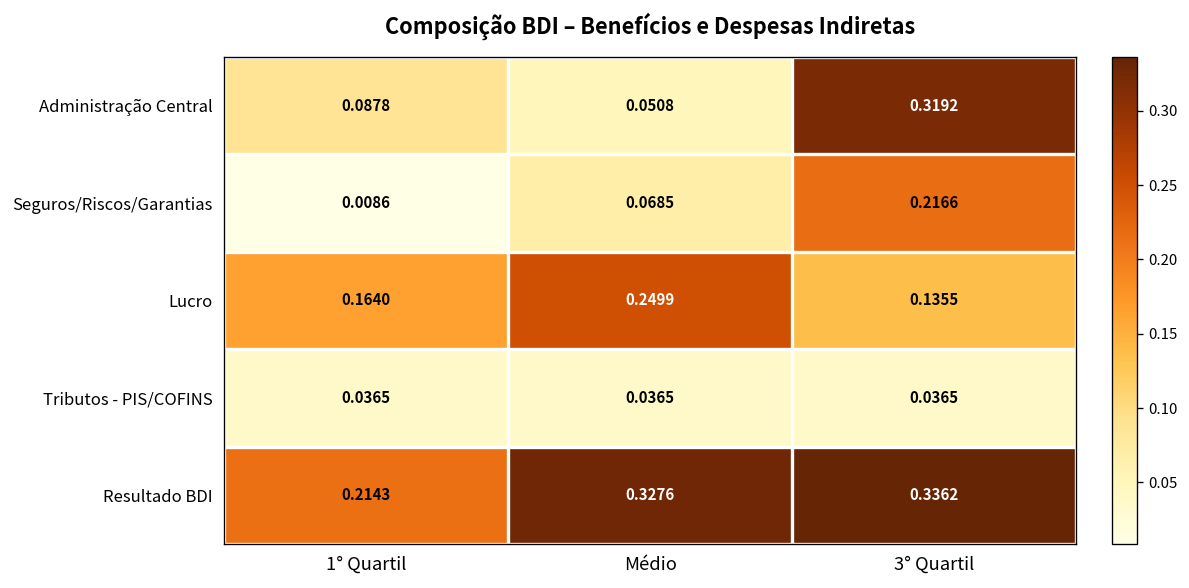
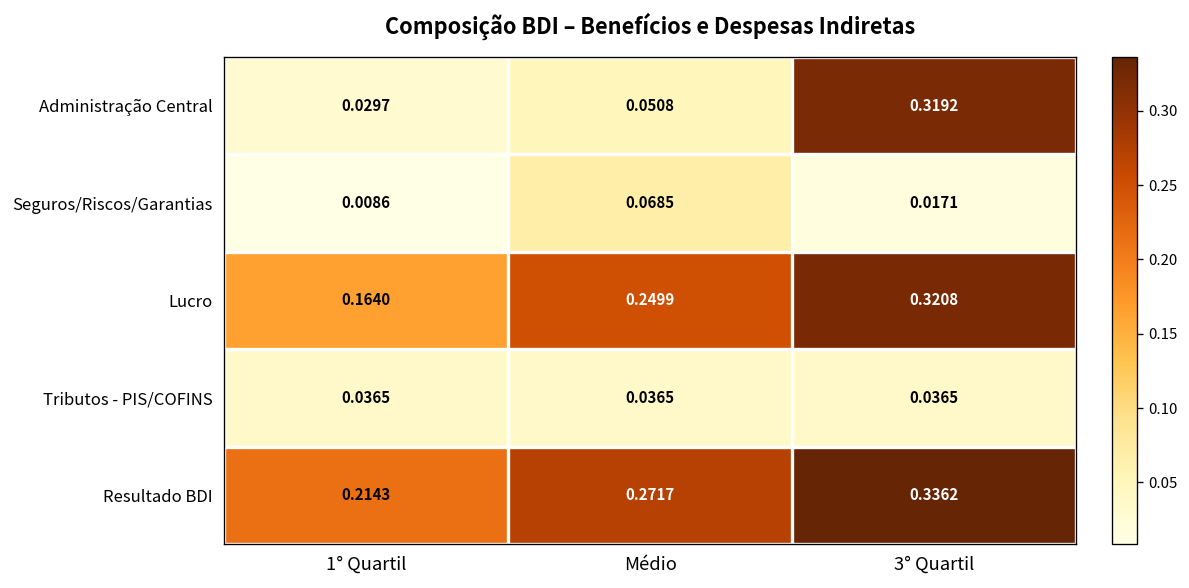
Administração Central, 1° Quartil: 0.0878 -> 0.0297
Seguros/Riscos/Garantias, 3° Quartil: 0.2166 -> 0.0171
Lucro, 3° Quartil: 0.1355 -> 0.3208
Resultado BDI, Médio: 0.3276 -> 0.2717
